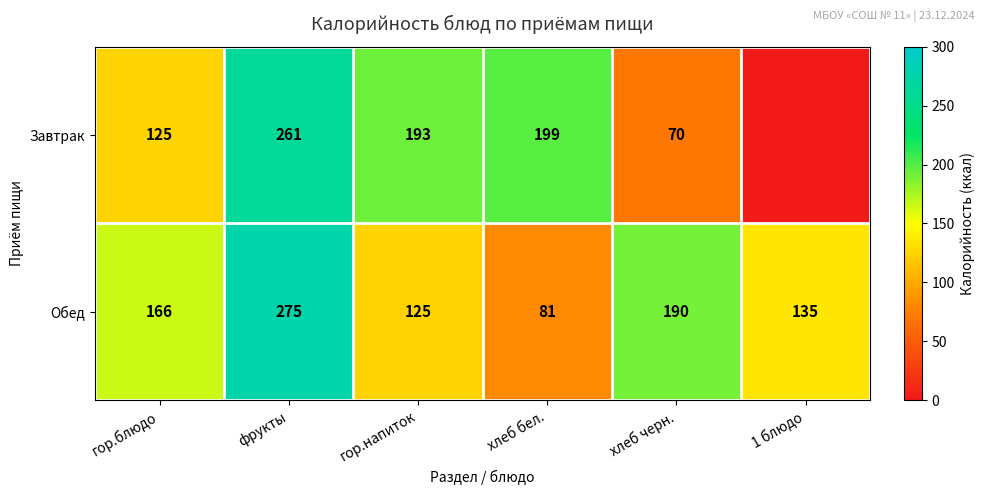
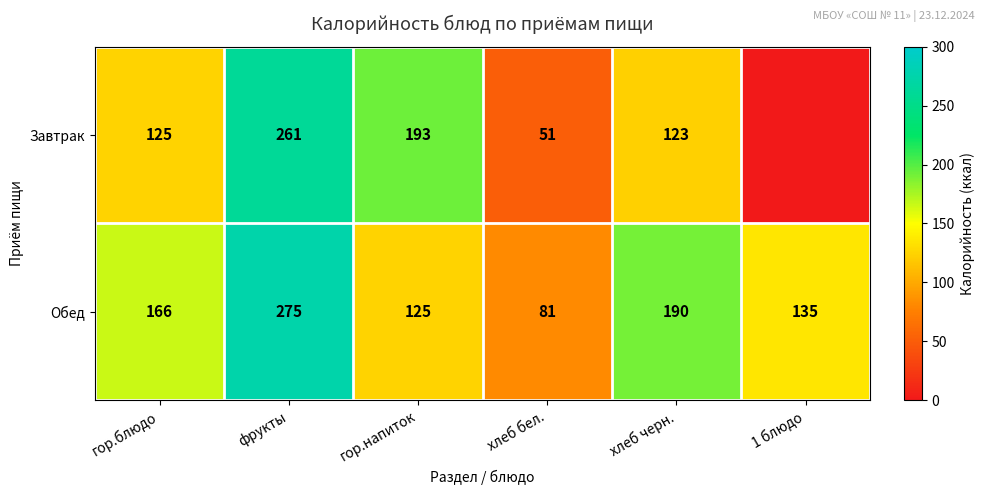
Завтрак, хлеб бел.: 199 -> 51
Завтрак, хлеб черн.: 70 -> 123
